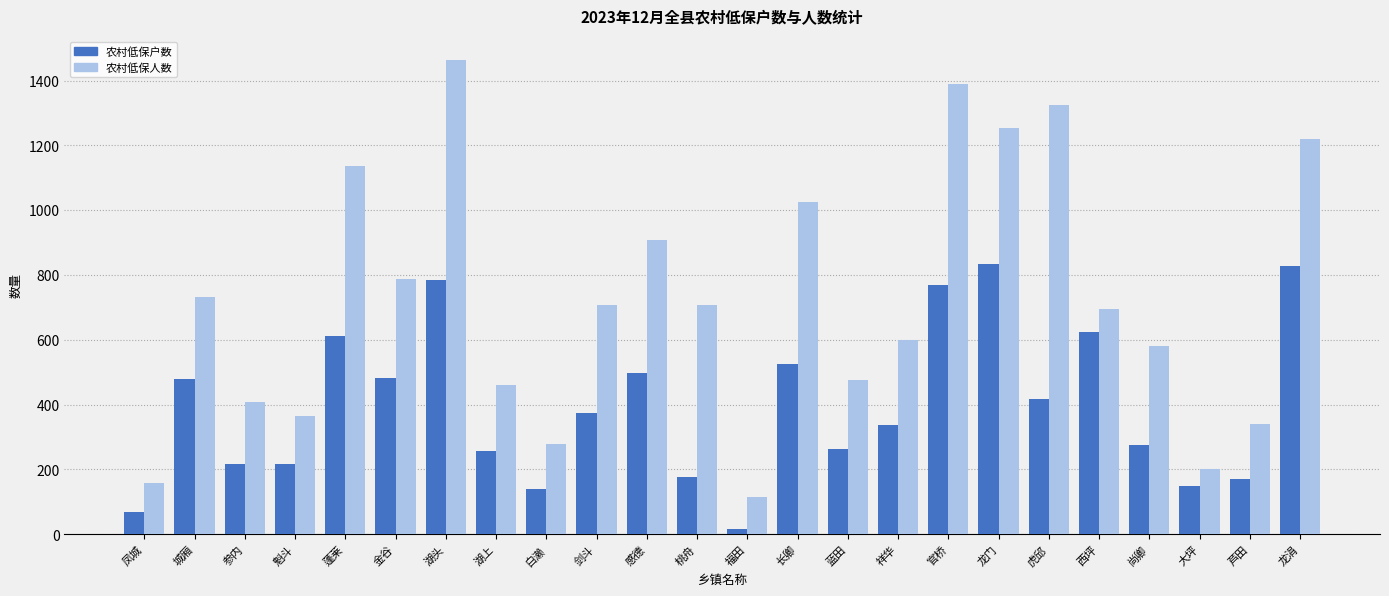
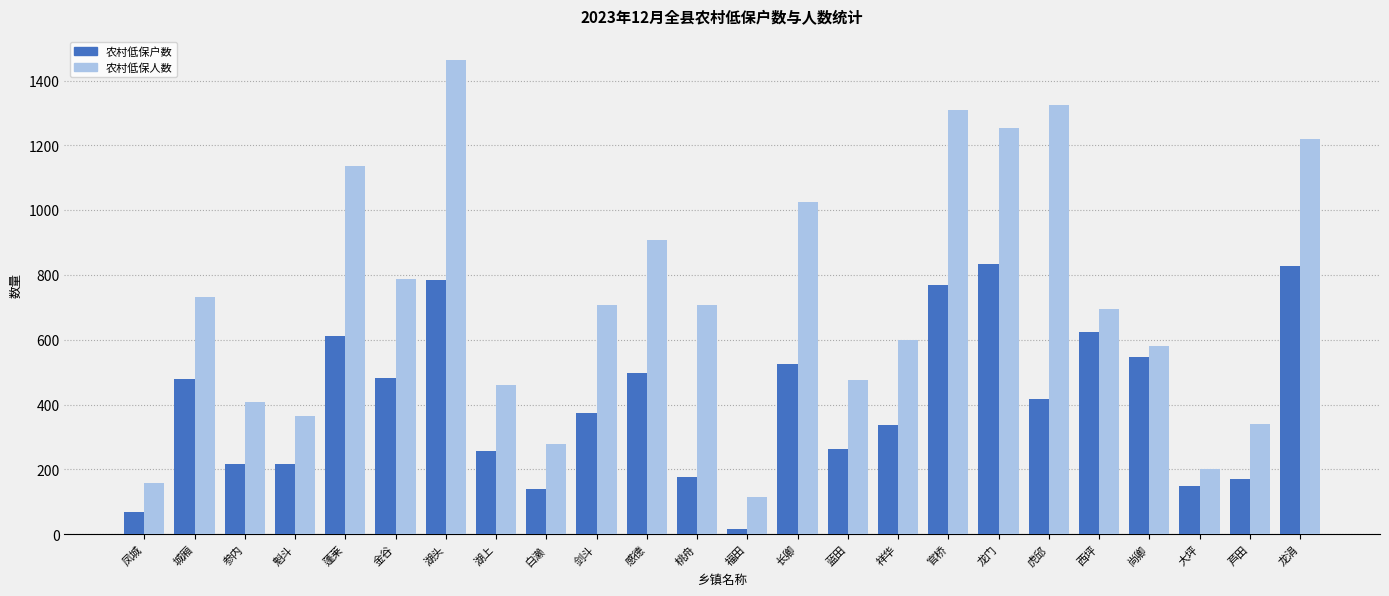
农村低保人数, 官桥: 1390 -> 1310
农村低保户数, 尚卿: 280 -> 550
